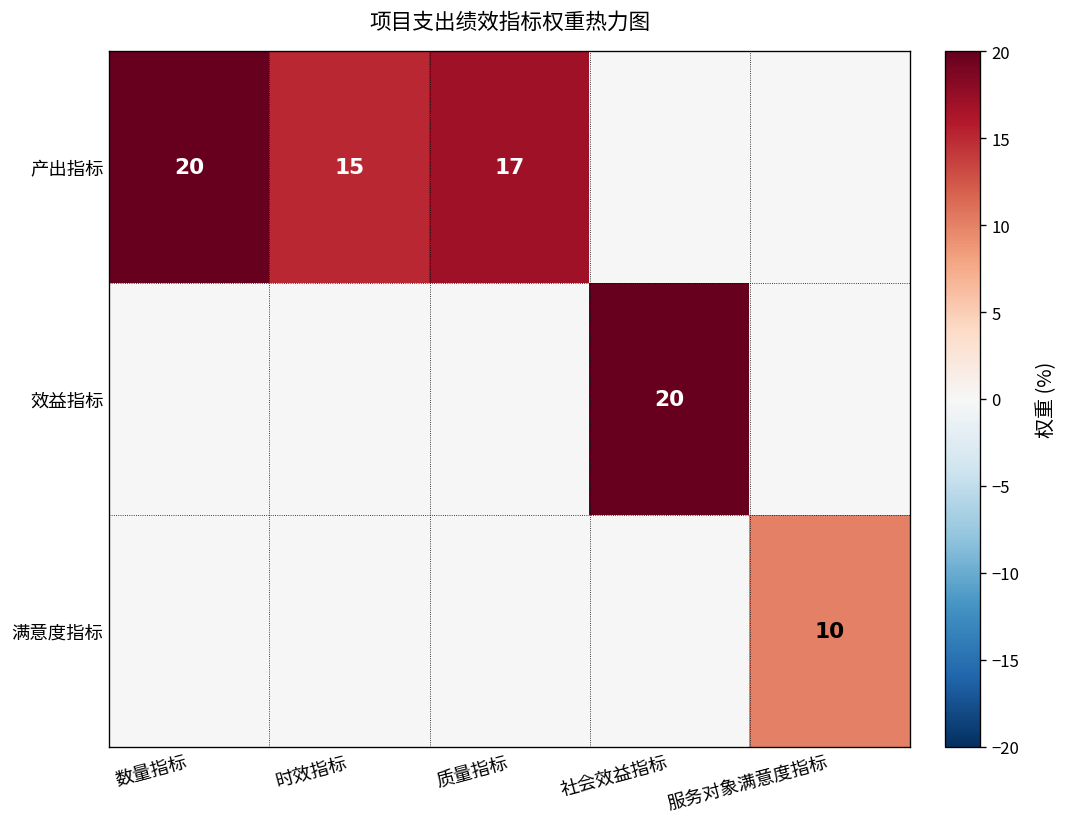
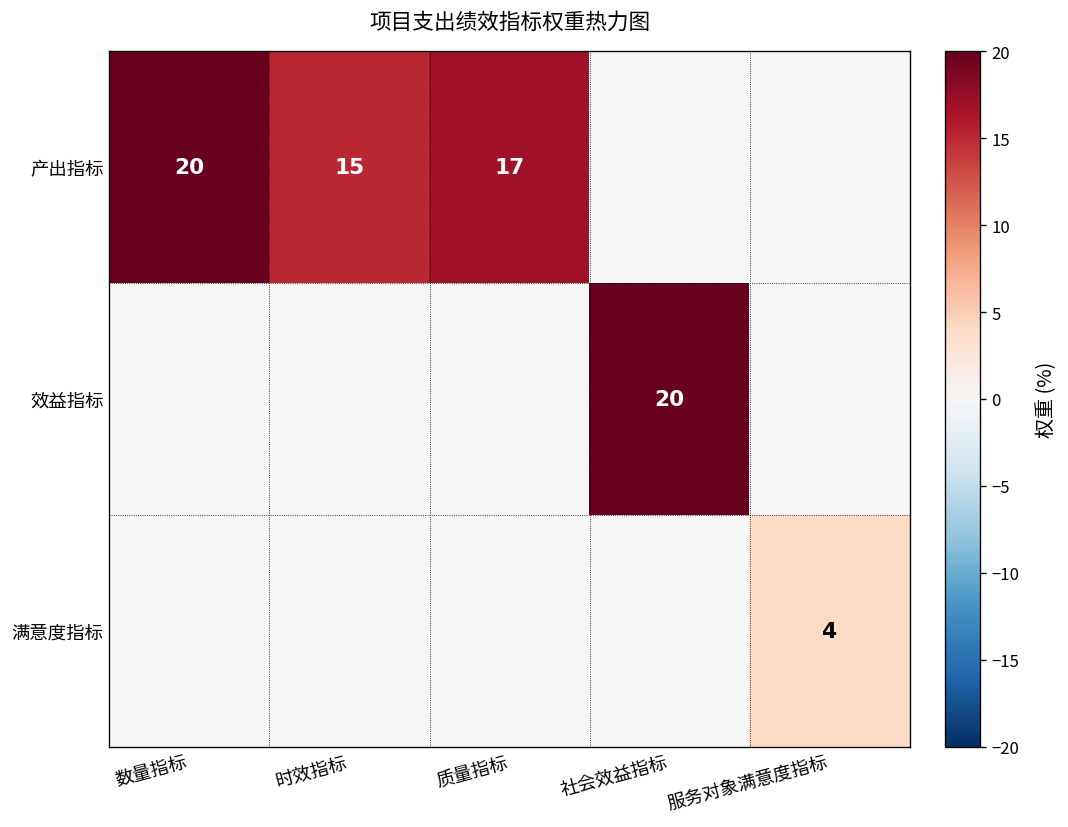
满意度指标, 服务对象满意度指标: 10 -> 4
